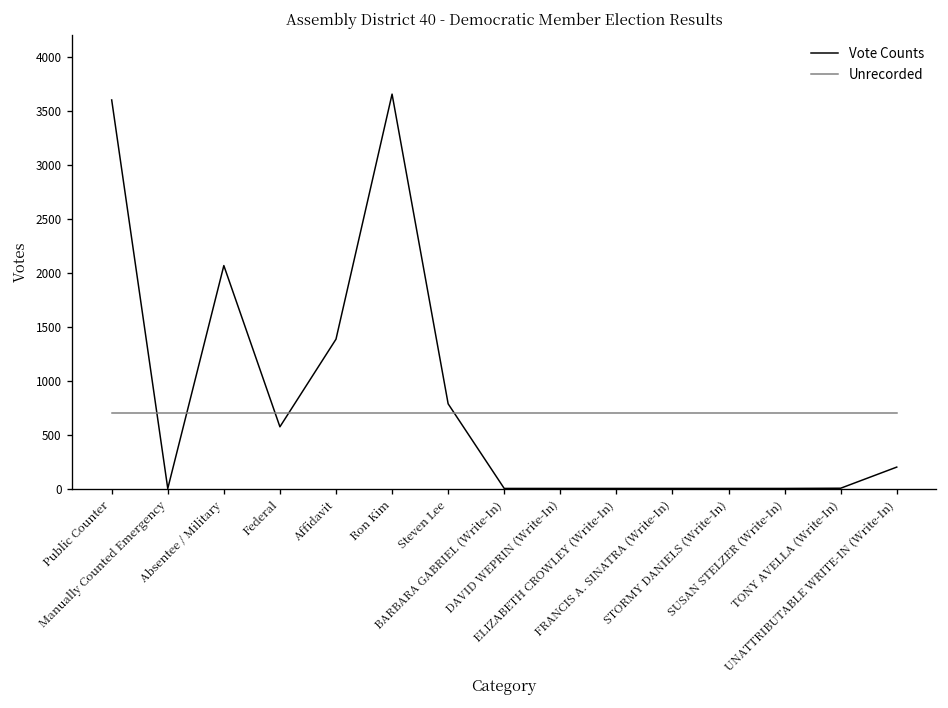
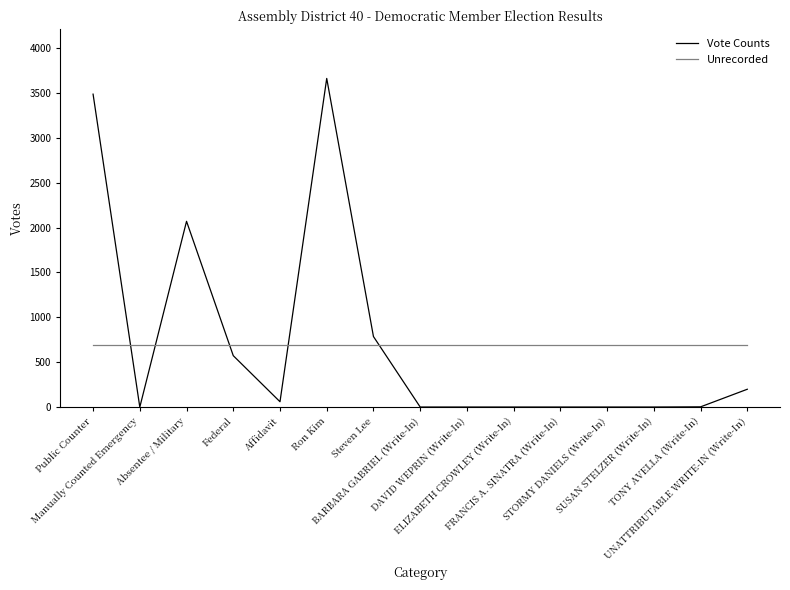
Vote Counts, Public Counter: 3600 -> 3500
Vote Counts, Affidavit: 1400 -> 100
